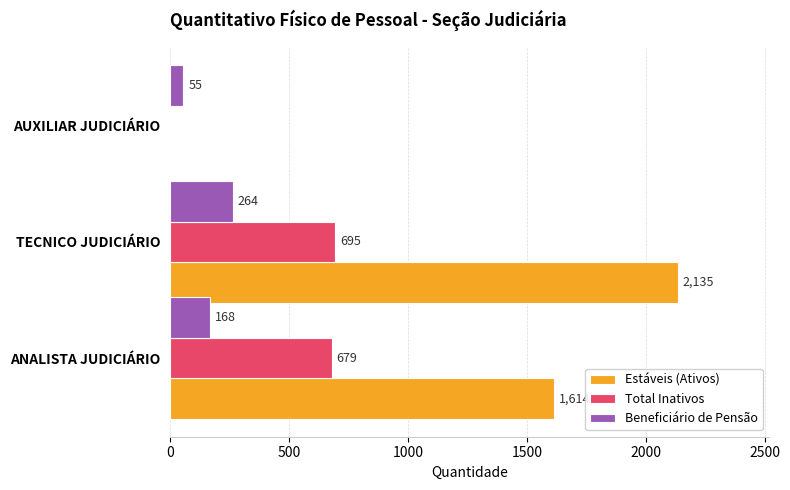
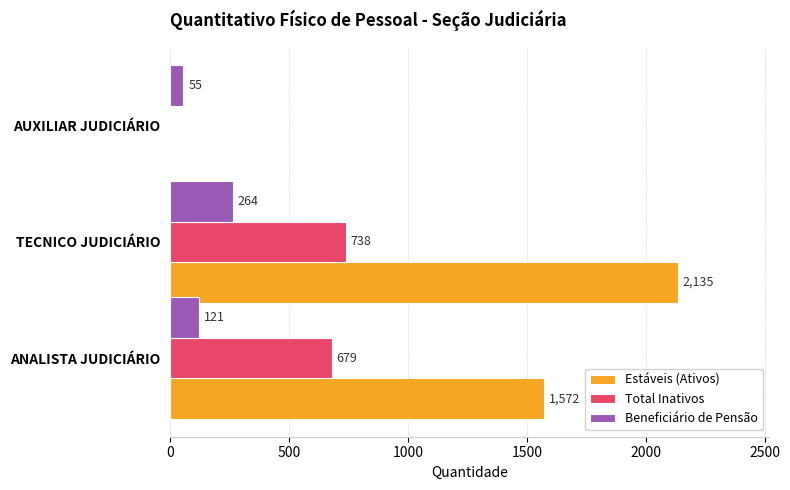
Total Inativos, TECNICO JUDICIÁRIO: 695 -> 738
Beneficiário de Pensão, ANALISTA JUDICIÁRIO: 168 -> 121
Estáveis (Ativos), ANALISTA JUDICIÁRIO: 1610 -> 1570
